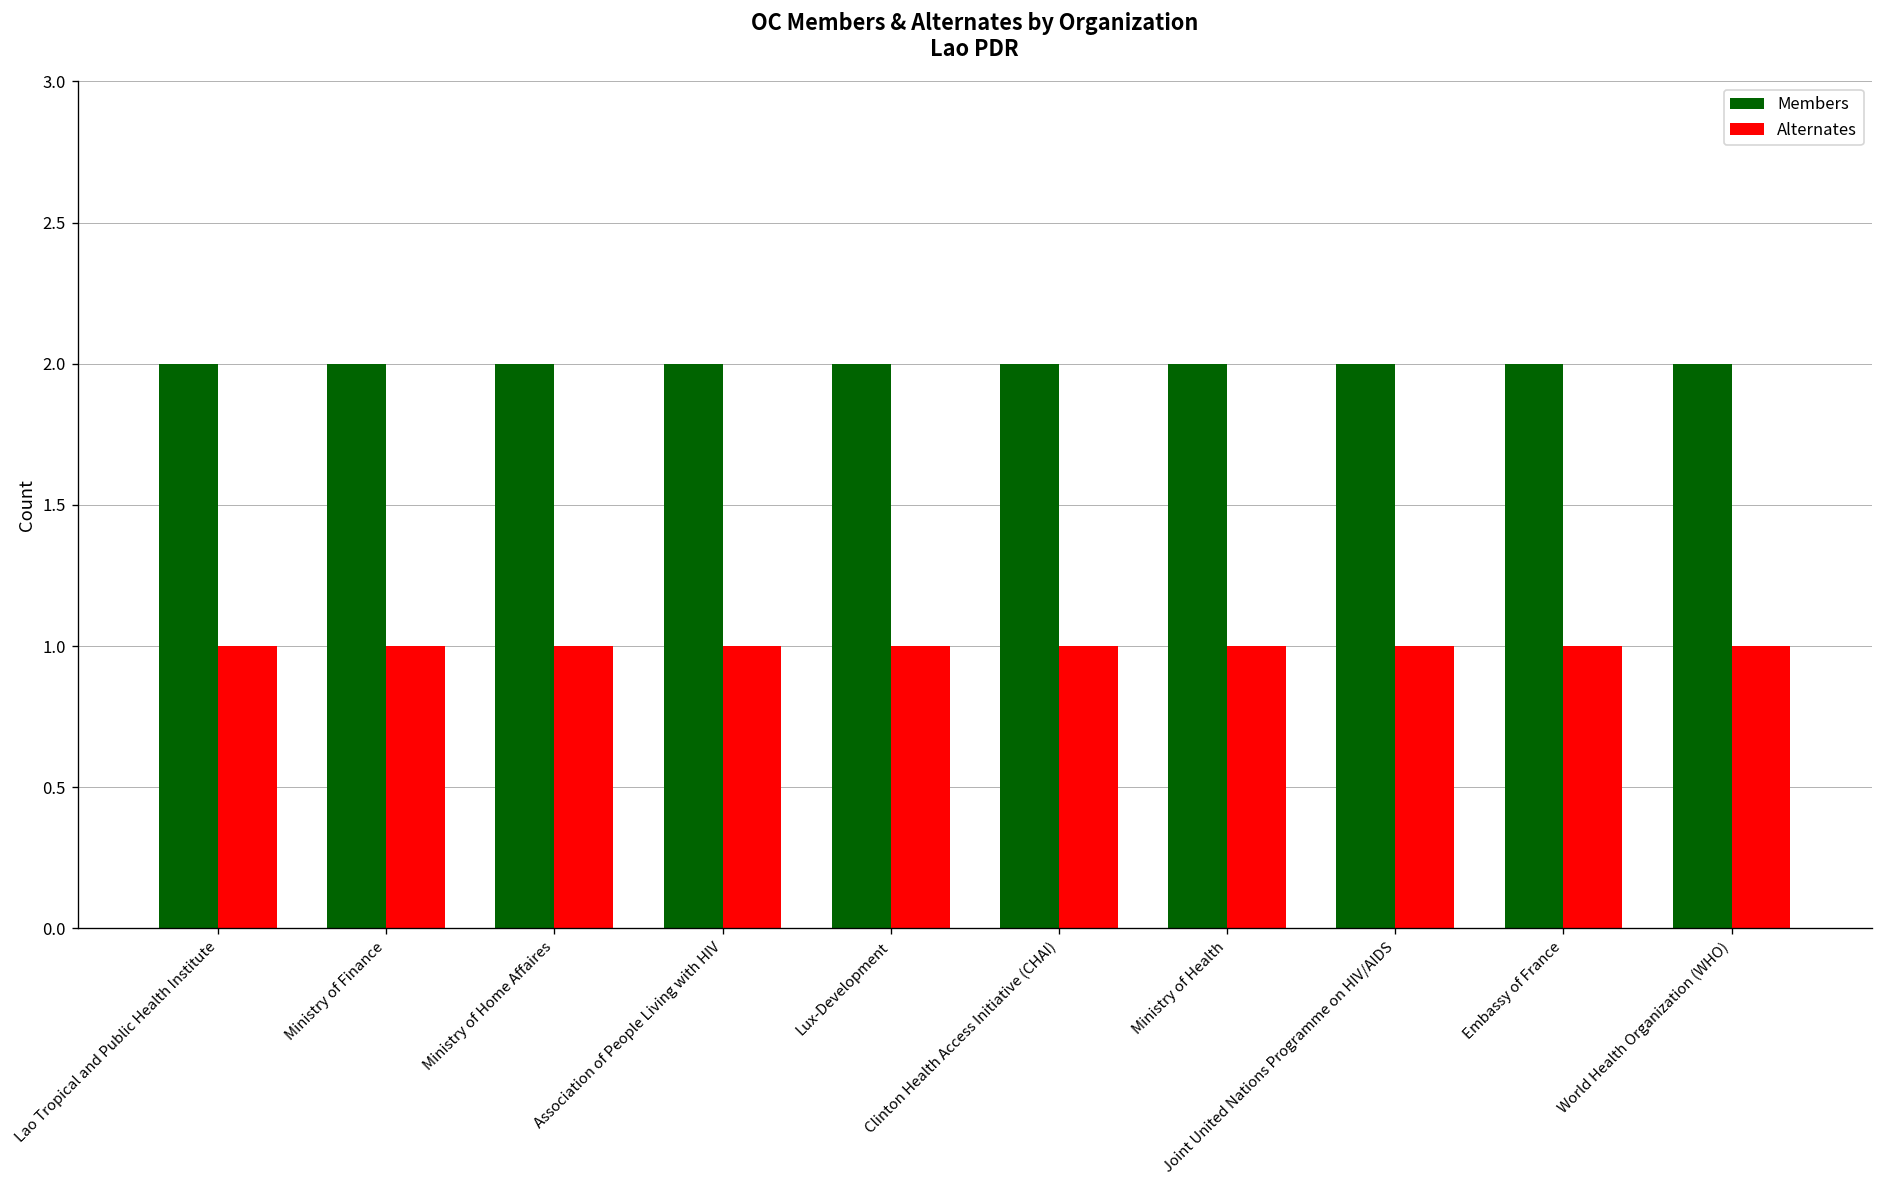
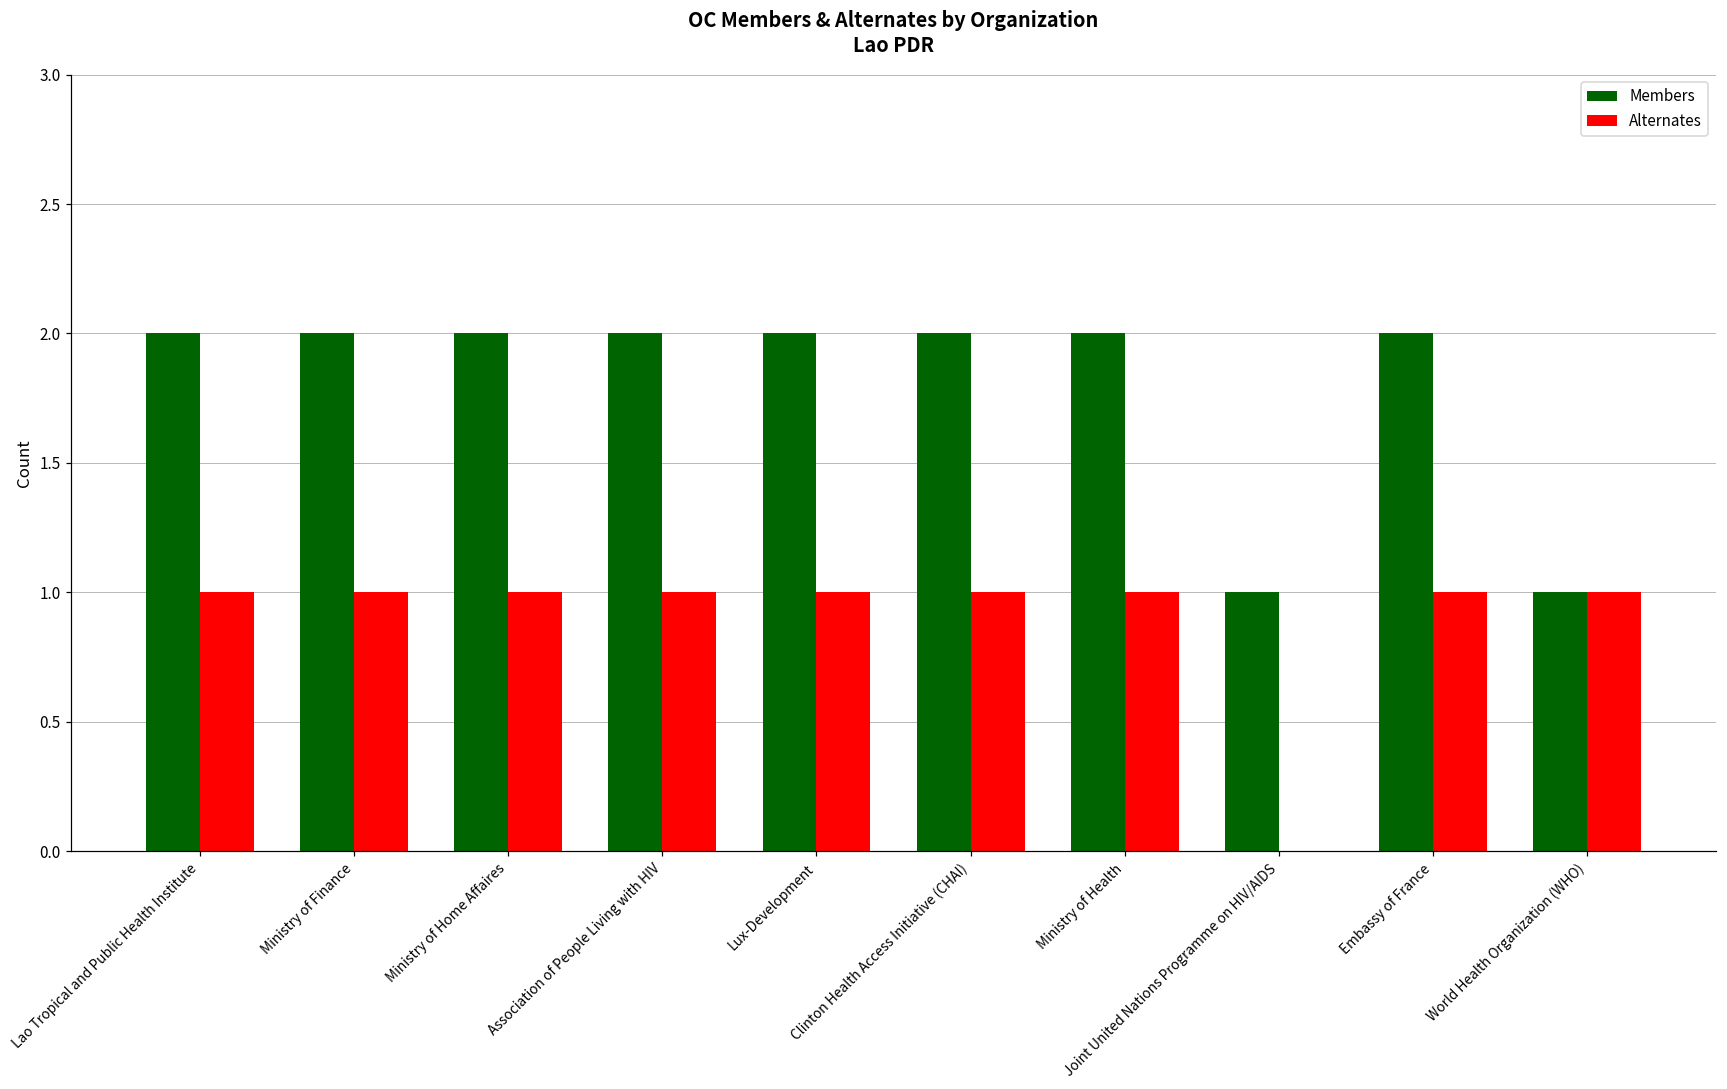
Members, Joint United Nations Programme on HIV/AIDS: 2 -> 1
Alternates, Joint United Nations Programme on HIV/AIDS: 1 -> 0
Members, World Health Organization (WHO): 2 -> 1
